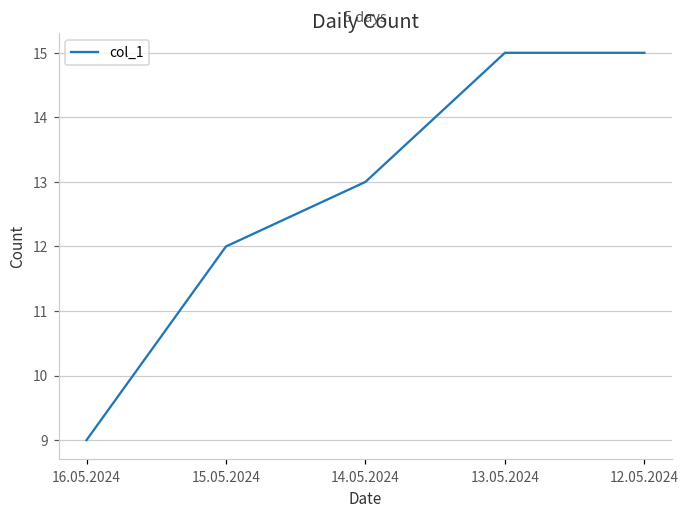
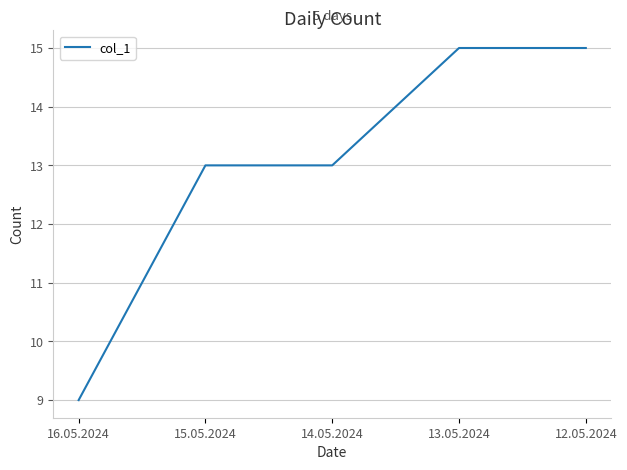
15.05.2024: 12 -> 13
